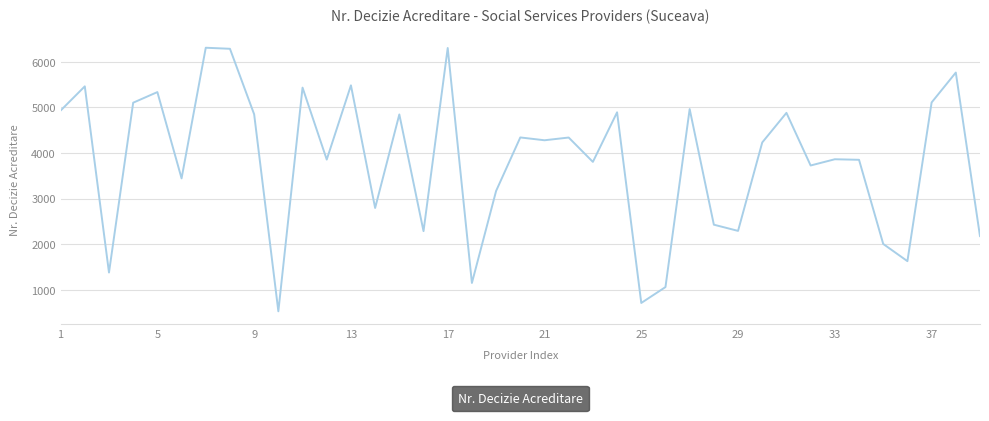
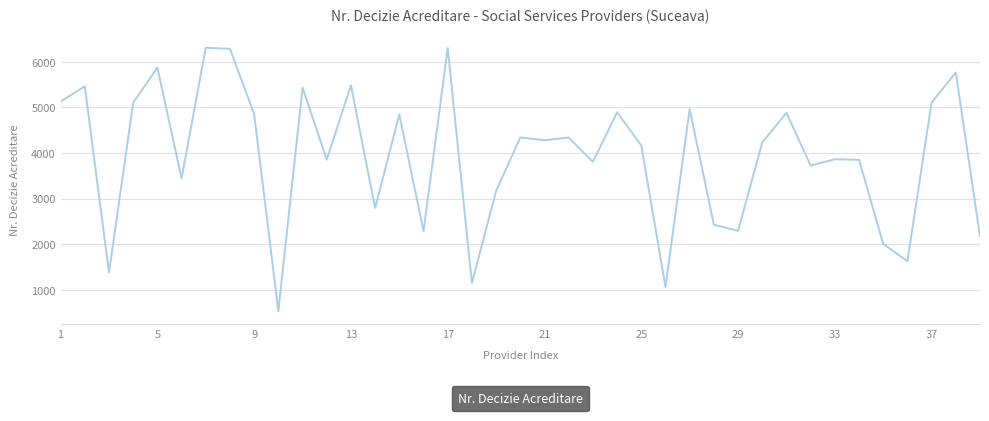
1: 4900 -> 5100
5: 5300 -> 5900
25: 700 -> 4200
